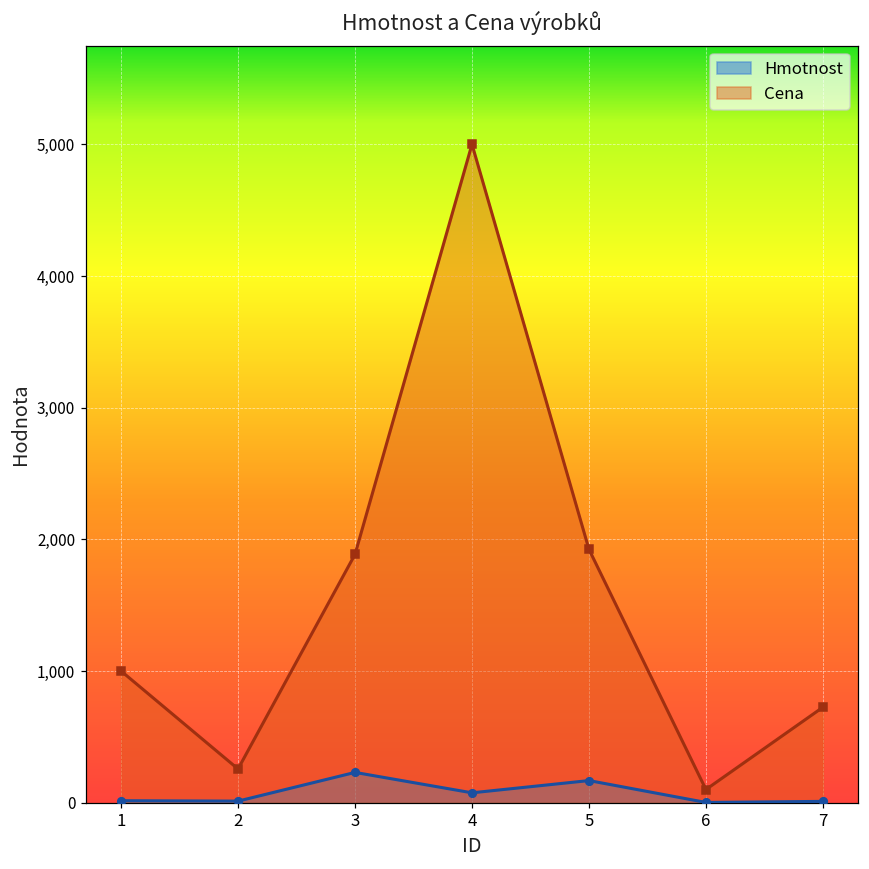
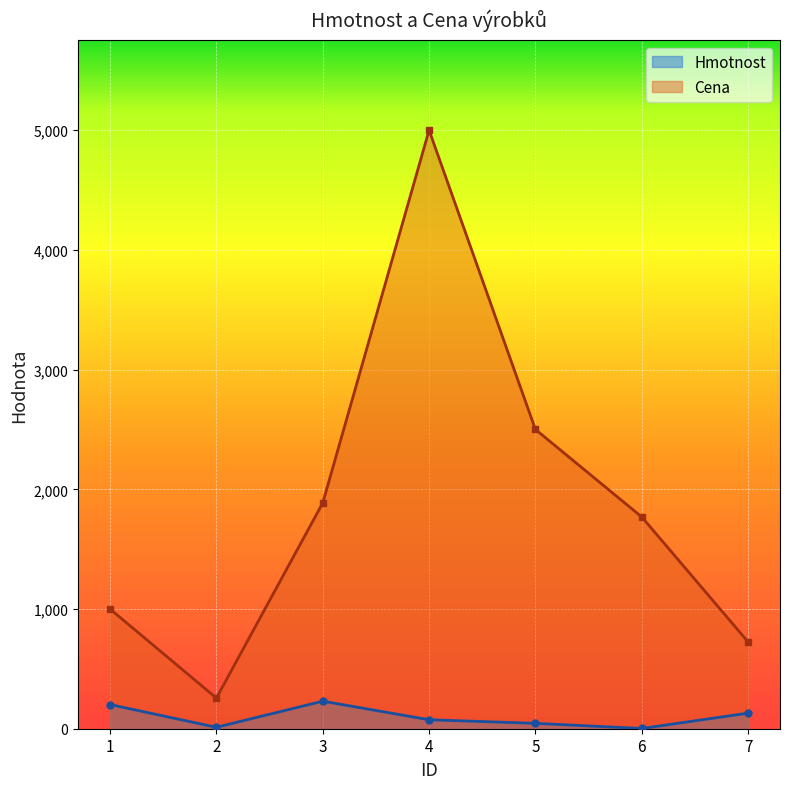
Hmotnost, 1: 20 -> 200
Hmotnost, 5: 170 -> 50
Cena, 5: 1,920 -> 2,500
Cena, 6: 100 -> 1,770
Hmotnost, 7: 10 -> 130
